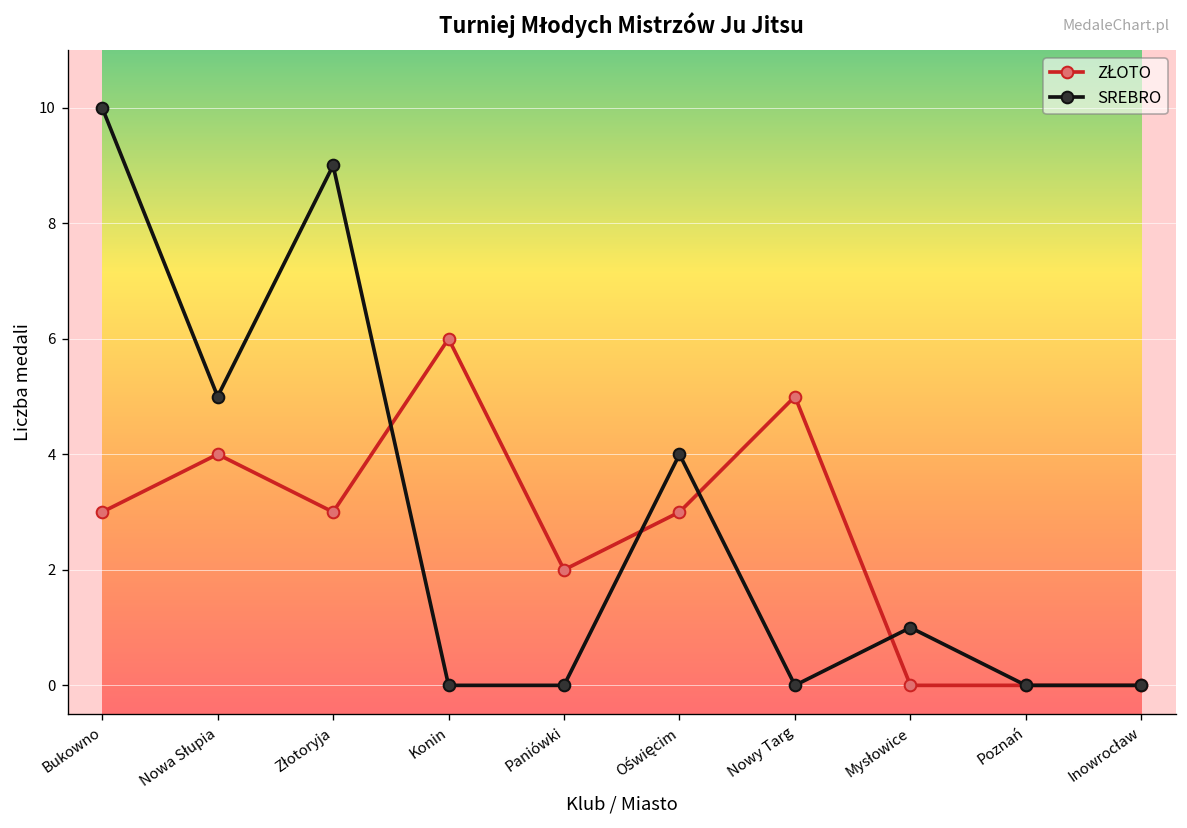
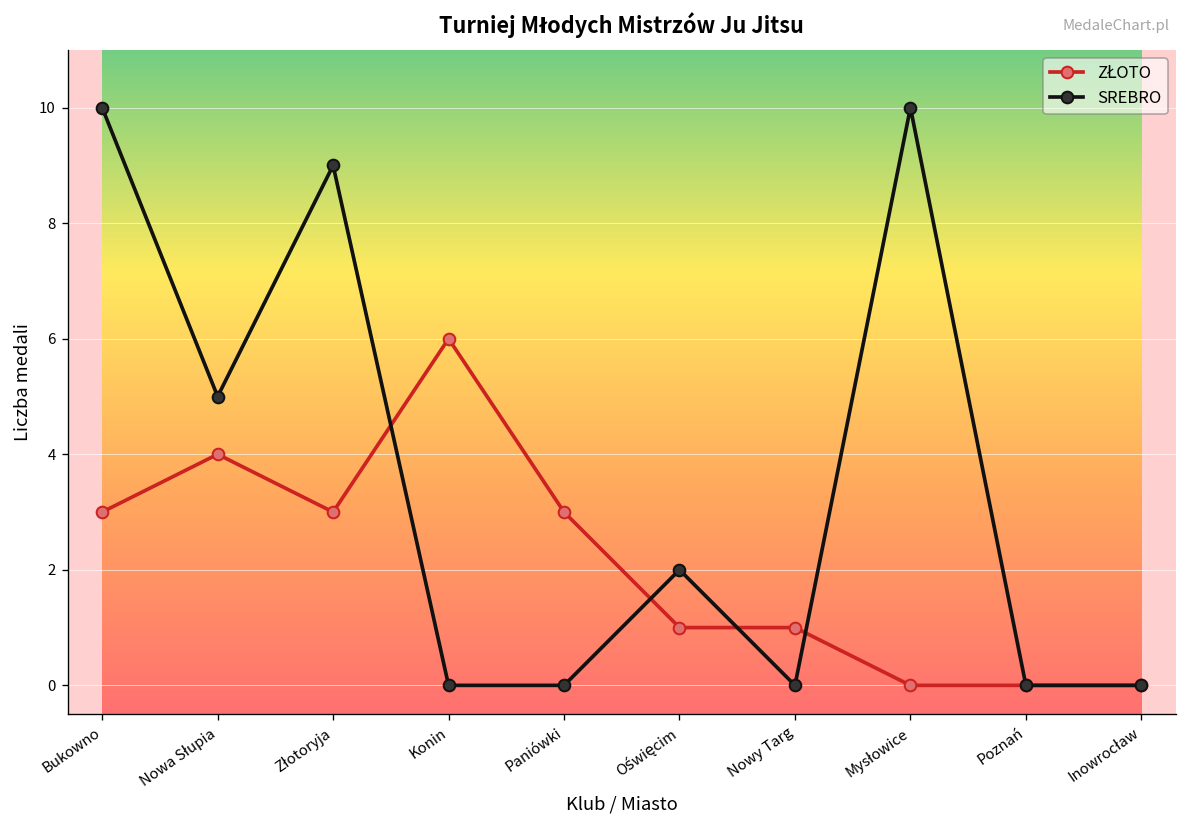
ZŁOTO, Paniówki: 2 -> 3
ZŁOTO, Oświęcim: 3 -> 1
SREBRO, Oświęcim: 4 -> 2
ZŁOTO, Nowy Targ: 5 -> 1
SREBRO, Mysłowice: 1 -> 10
